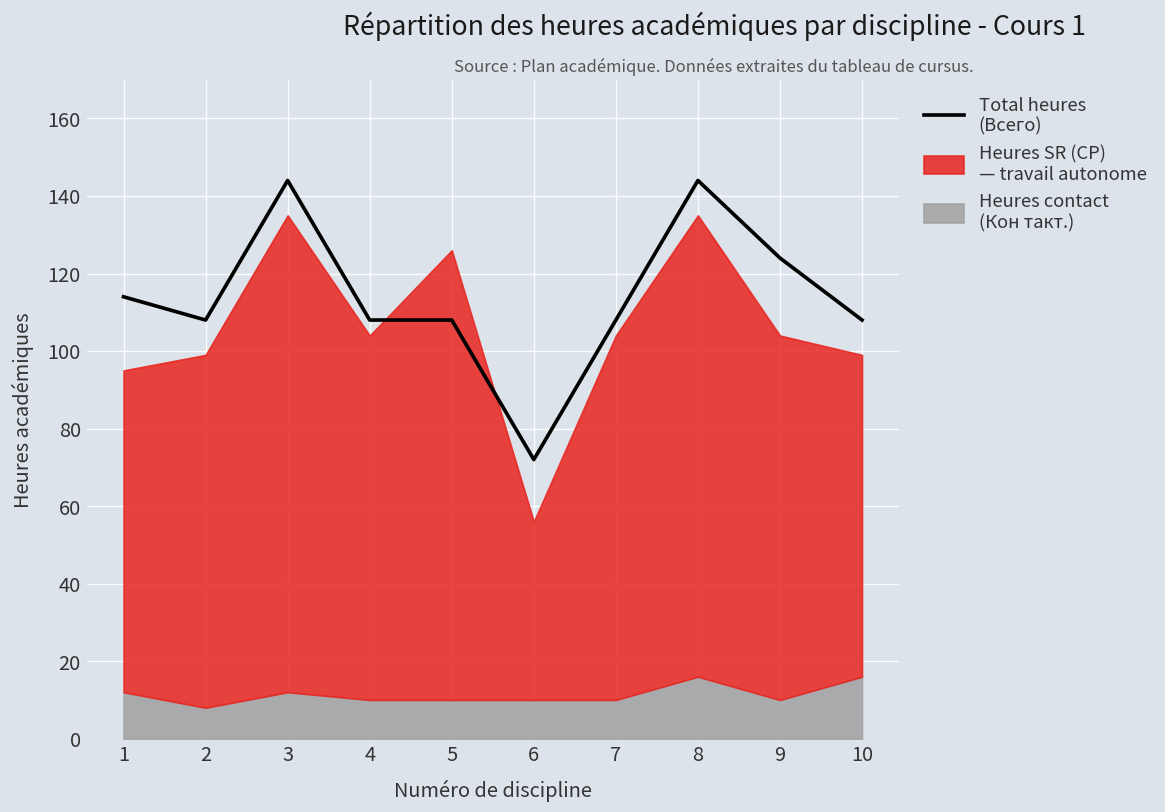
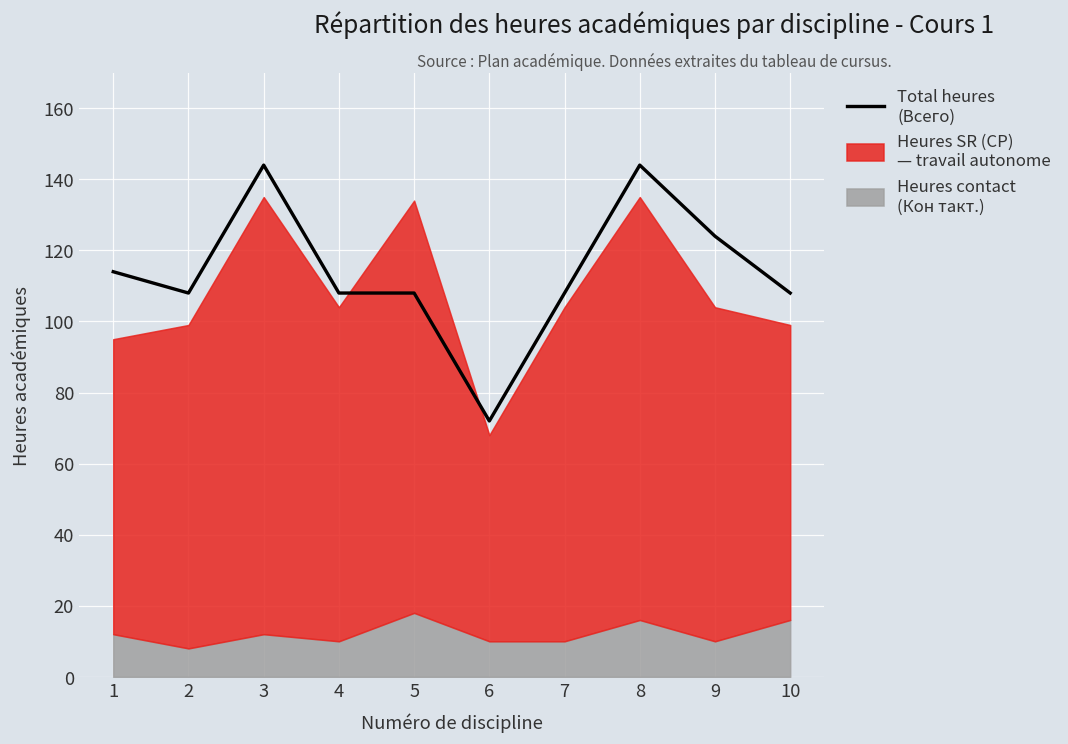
Heures contact (Кон такт.), 5: 10 -> 18
Heures SR (СР) — travail autonome, 6: 46 -> 58
